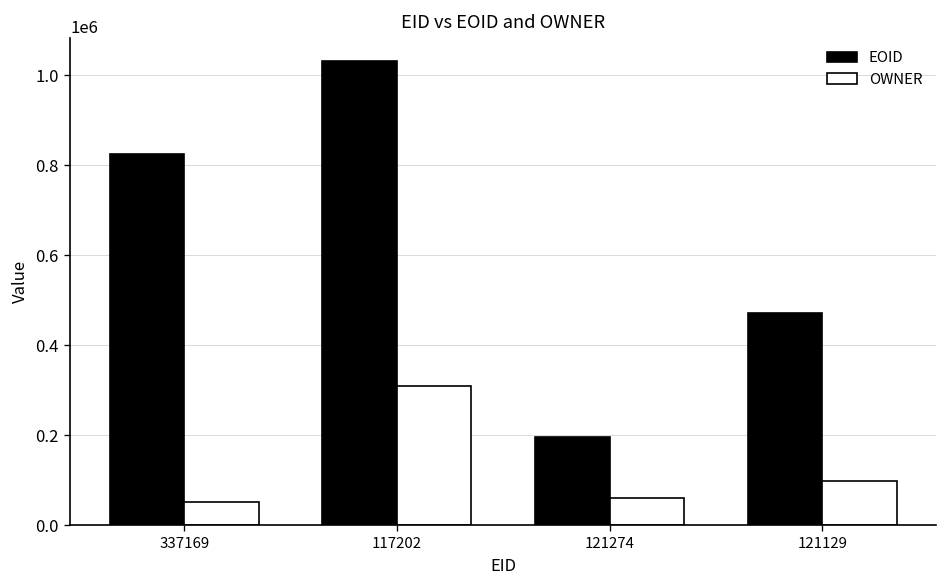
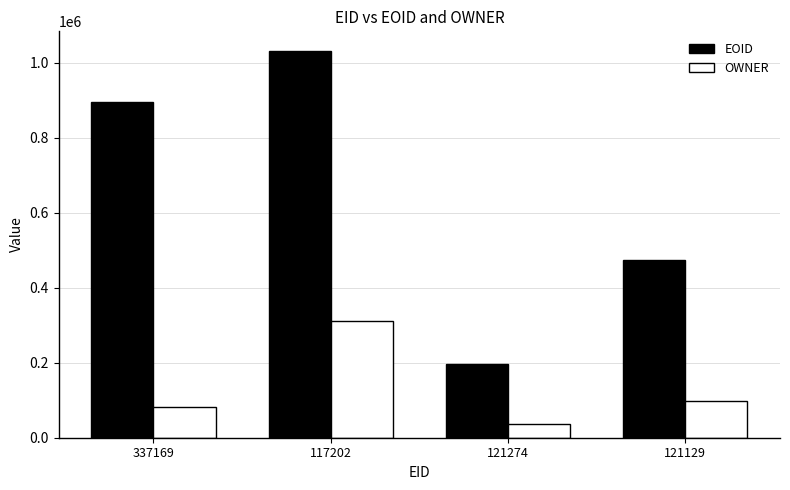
EOID, 337169: 820000 -> 900000
OWNER, 337169: 50000 -> 80000
OWNER, 121274: 60000 -> 40000
